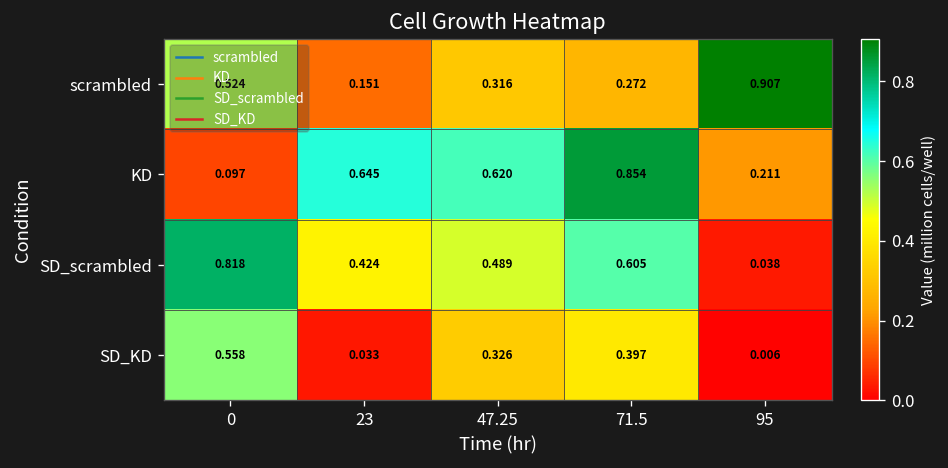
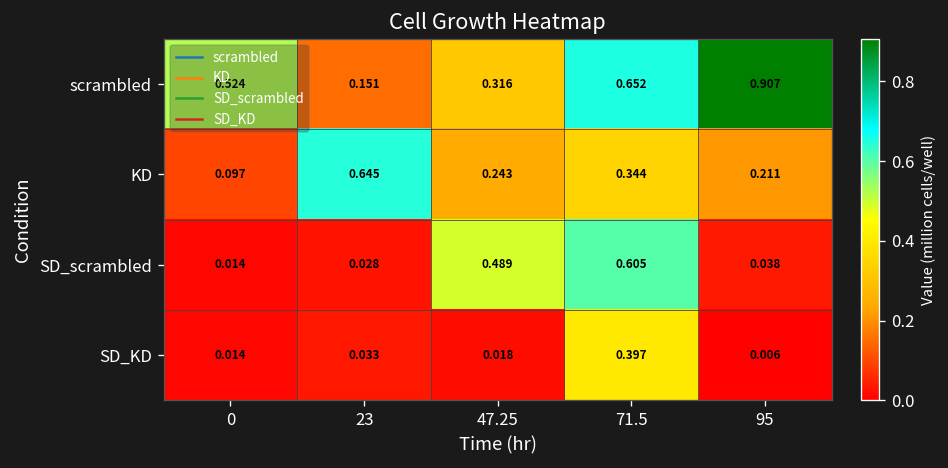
scrambled, 71.5: 0.272 -> 0.652
KD, 47.25: 0.620 -> 0.243
KD, 71.5: 0.854 -> 0.344
SD_scrambled, 0: 0.818 -> 0.014
SD_scrambled, 23: 0.424 -> 0.028
SD_KD, 0: 0.558 -> 0.014
SD_KD, 47.25: 0.326 -> 0.018
